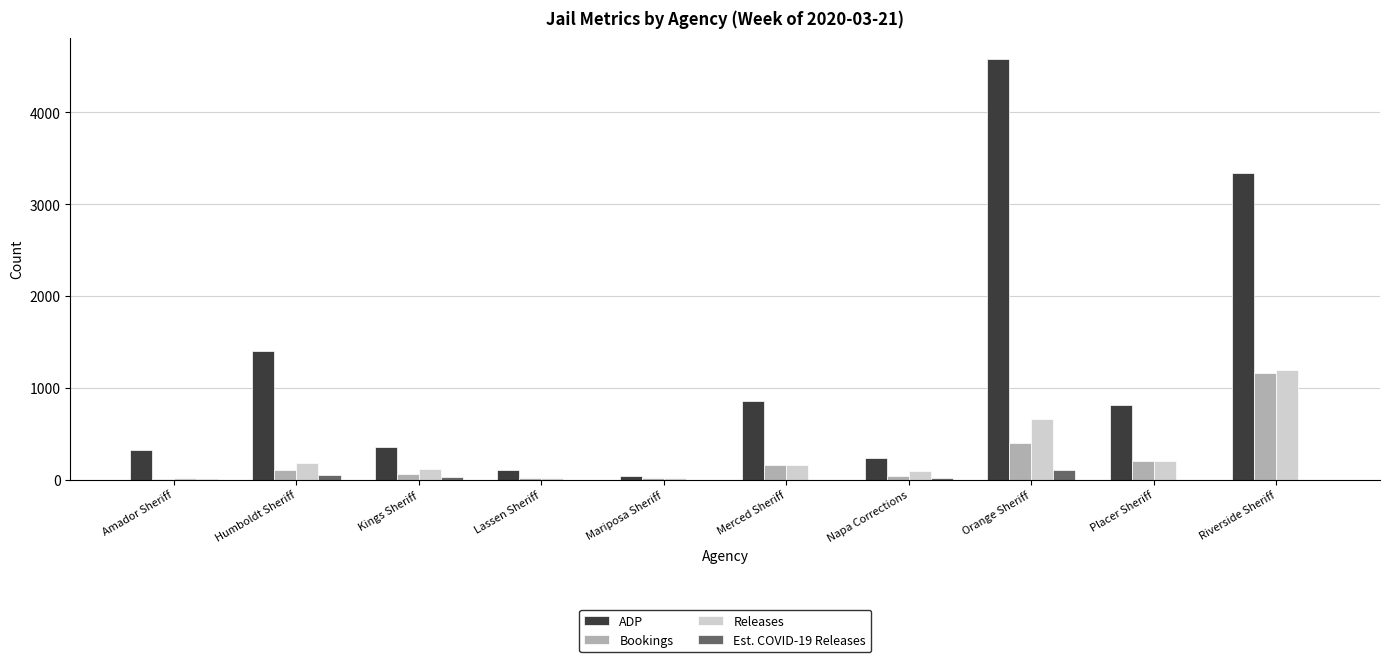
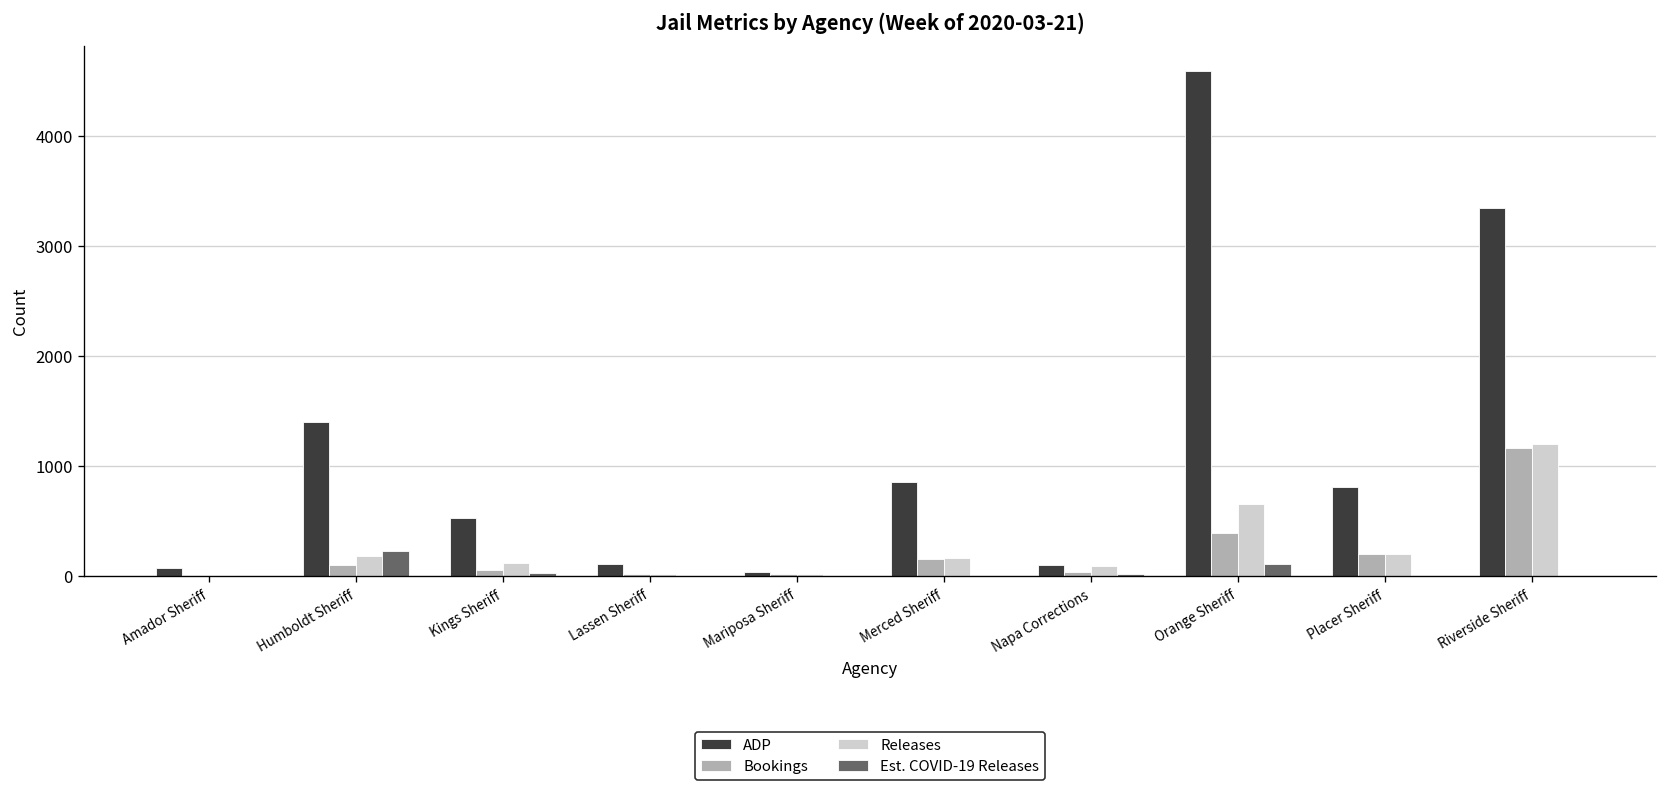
ADP, Amador Sheriff: 300 -> 100
Est. COVID-19 Releases, Humboldt Sheriff: 100 -> 200
ADP, Kings Sheriff: 400 -> 500
ADP, Napa Corrections: 200 -> 100
